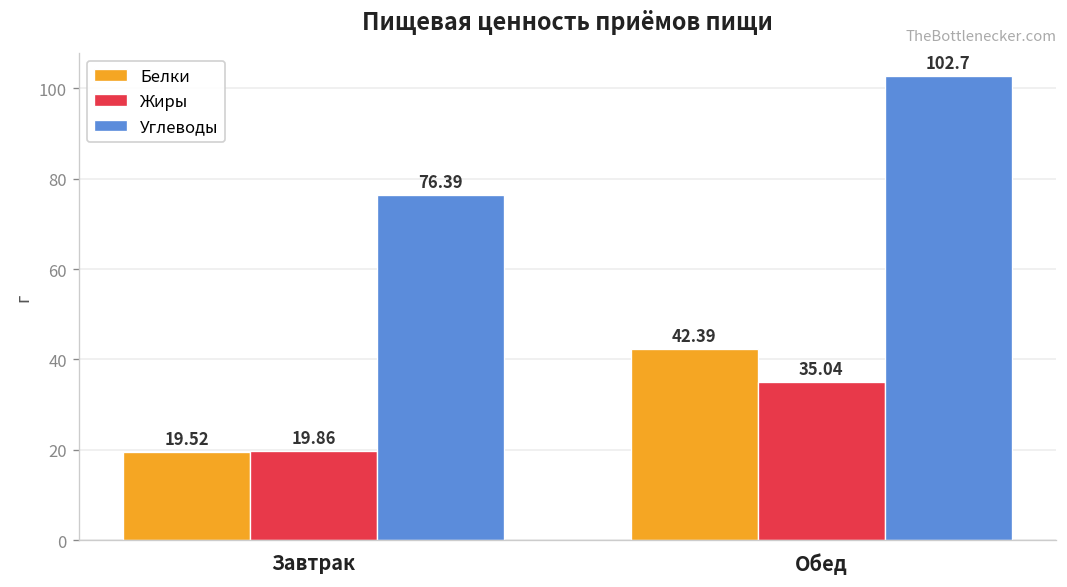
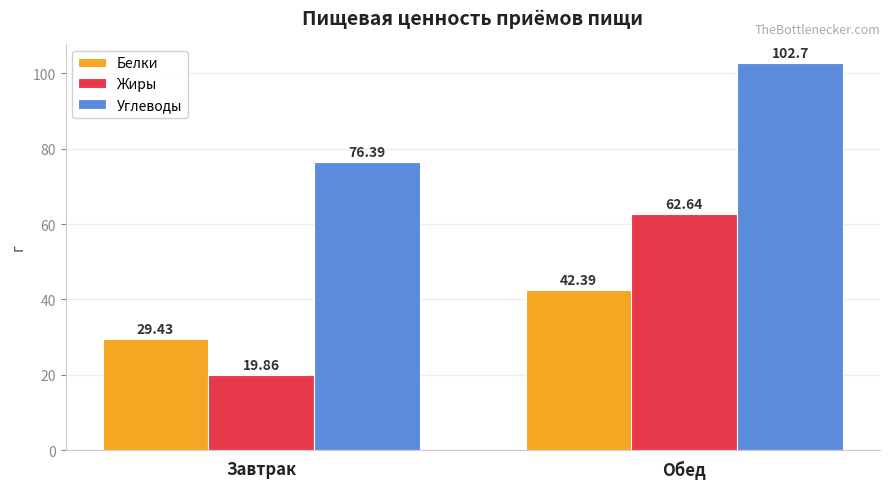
Белки, Завтрак: 19.52 -> 29.43
Жиры, Обед: 35.04 -> 62.64
